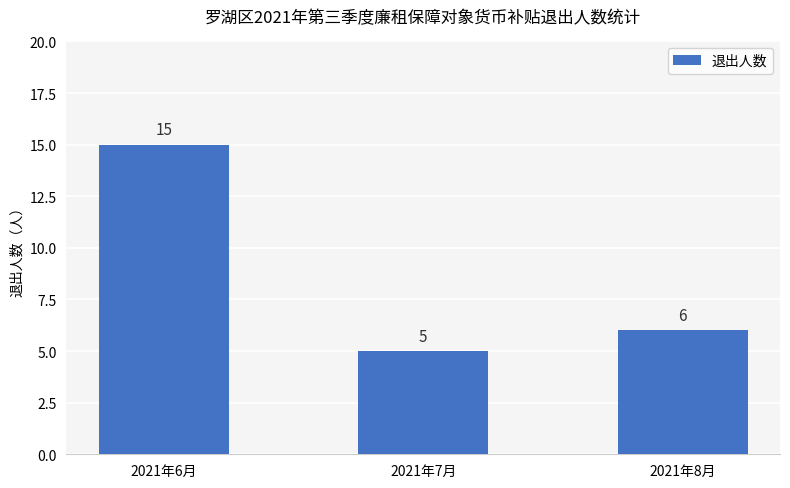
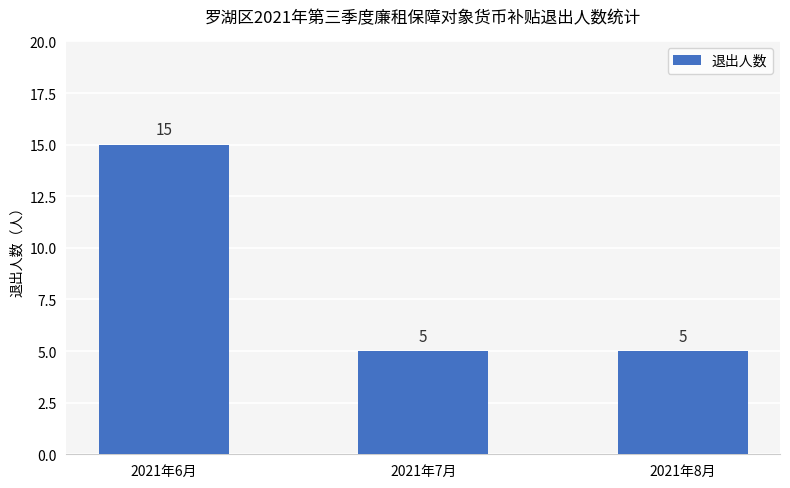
2021年8月: 6 -> 5
